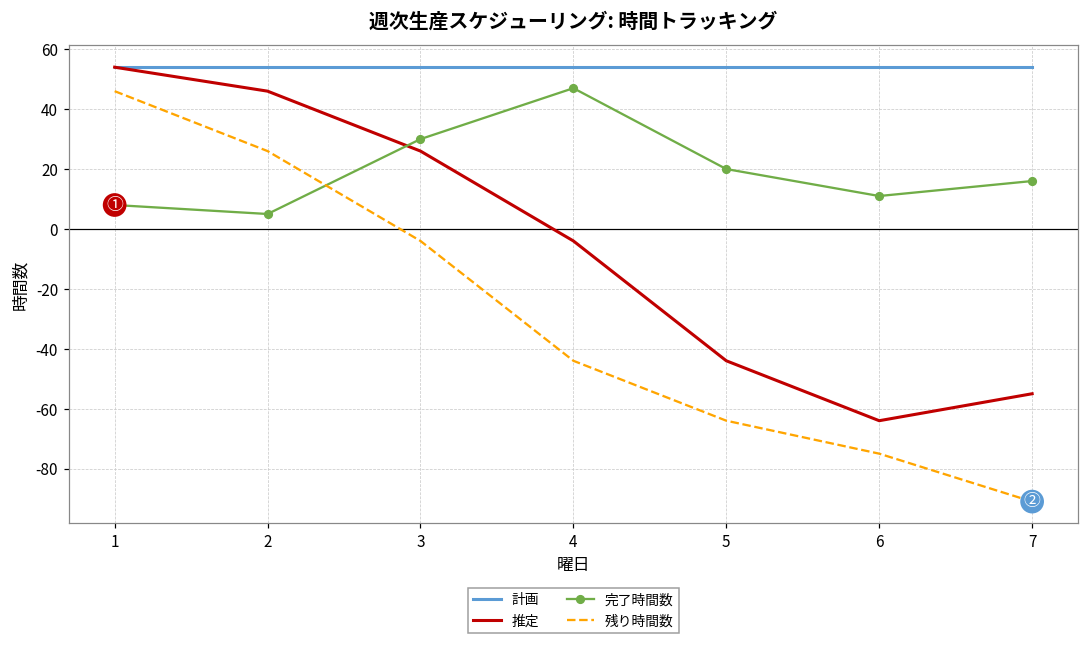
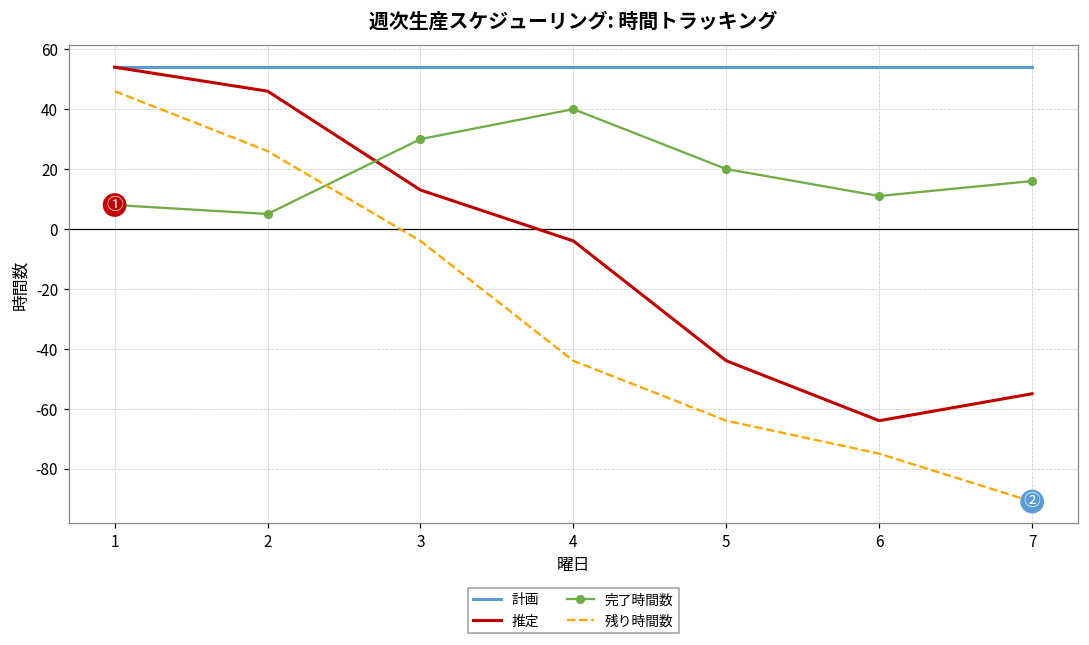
推定, 3: 26 -> 13
完了時間数, 4: 47 -> 40
